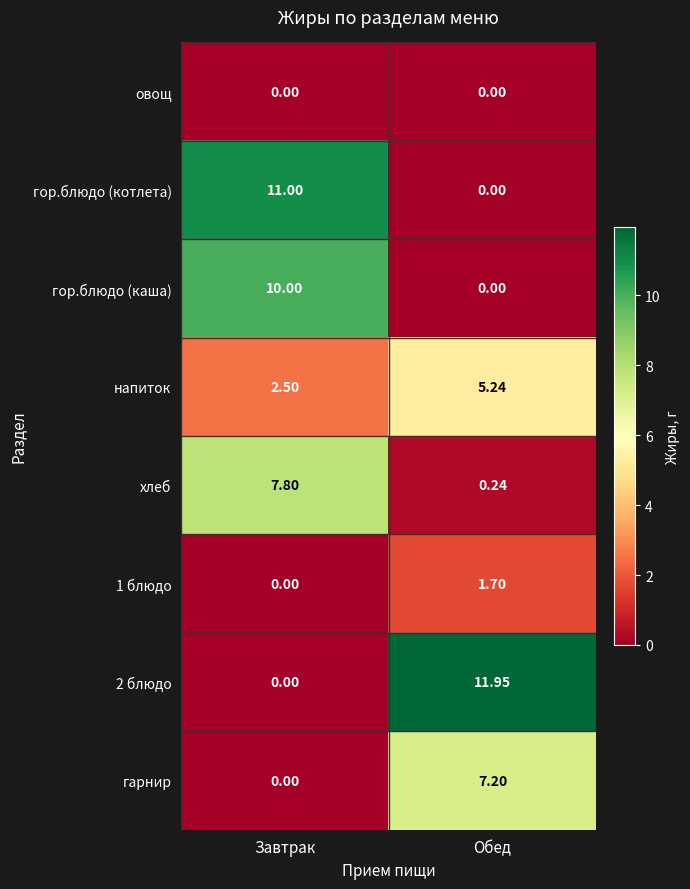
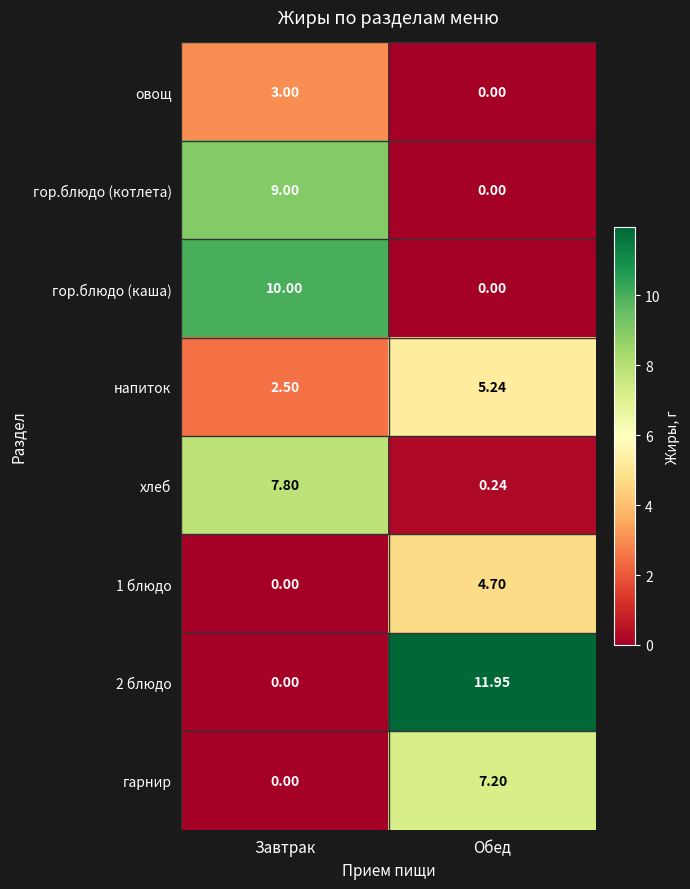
овощ, Завтрак: 0.00 -> 3.00
гор.блюдо (котлета), Завтрак: 11.00 -> 9.00
1 блюдо, Обед: 1.70 -> 4.70
